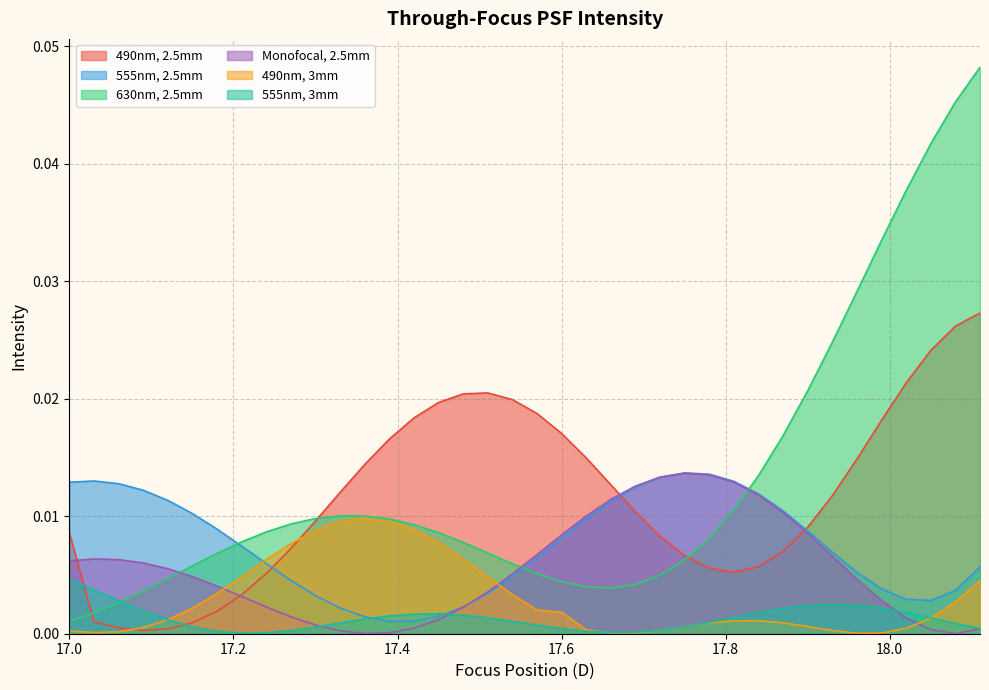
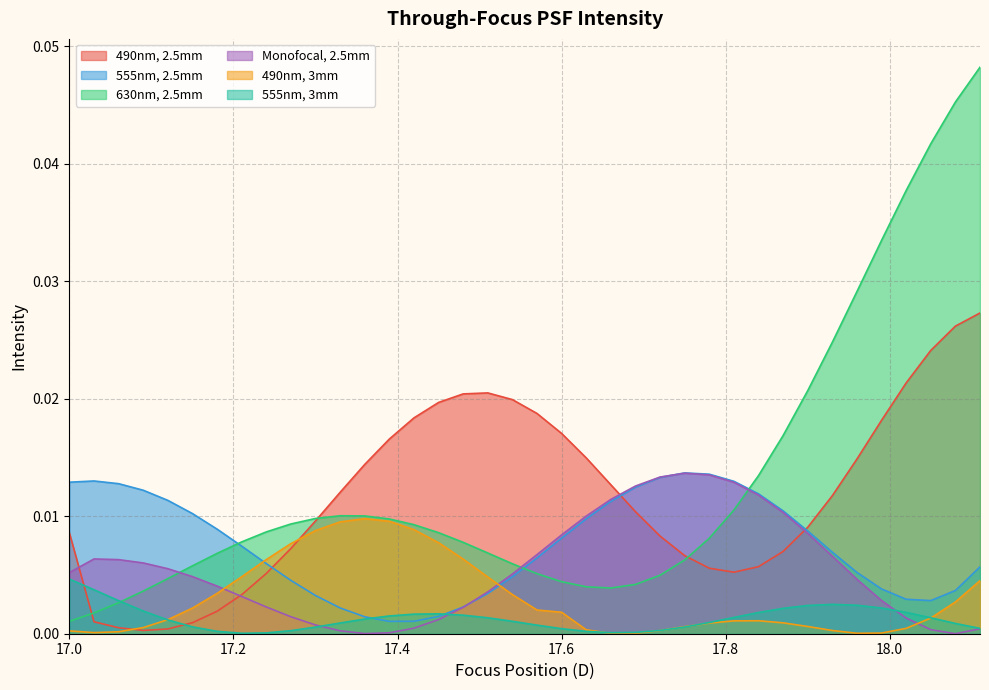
Monofocal, 2.5mm, 17.0: 0.0062 -> 0.0052
